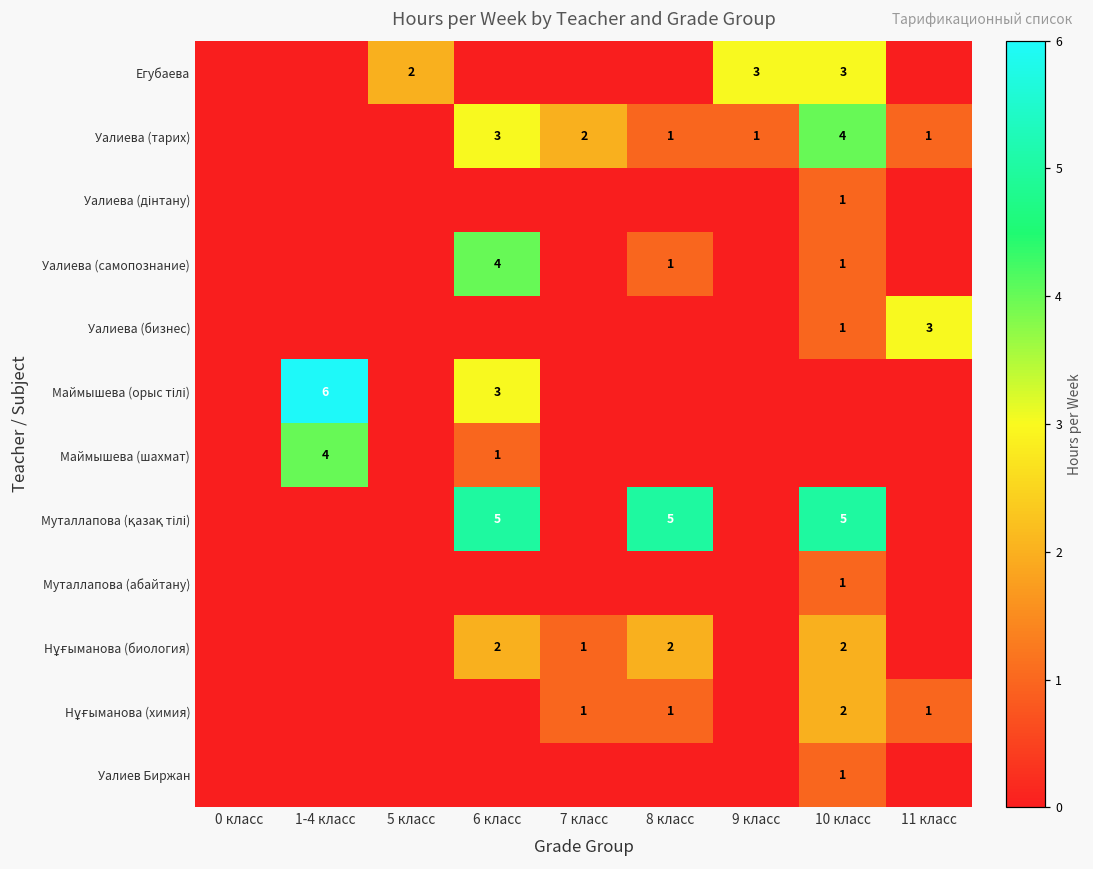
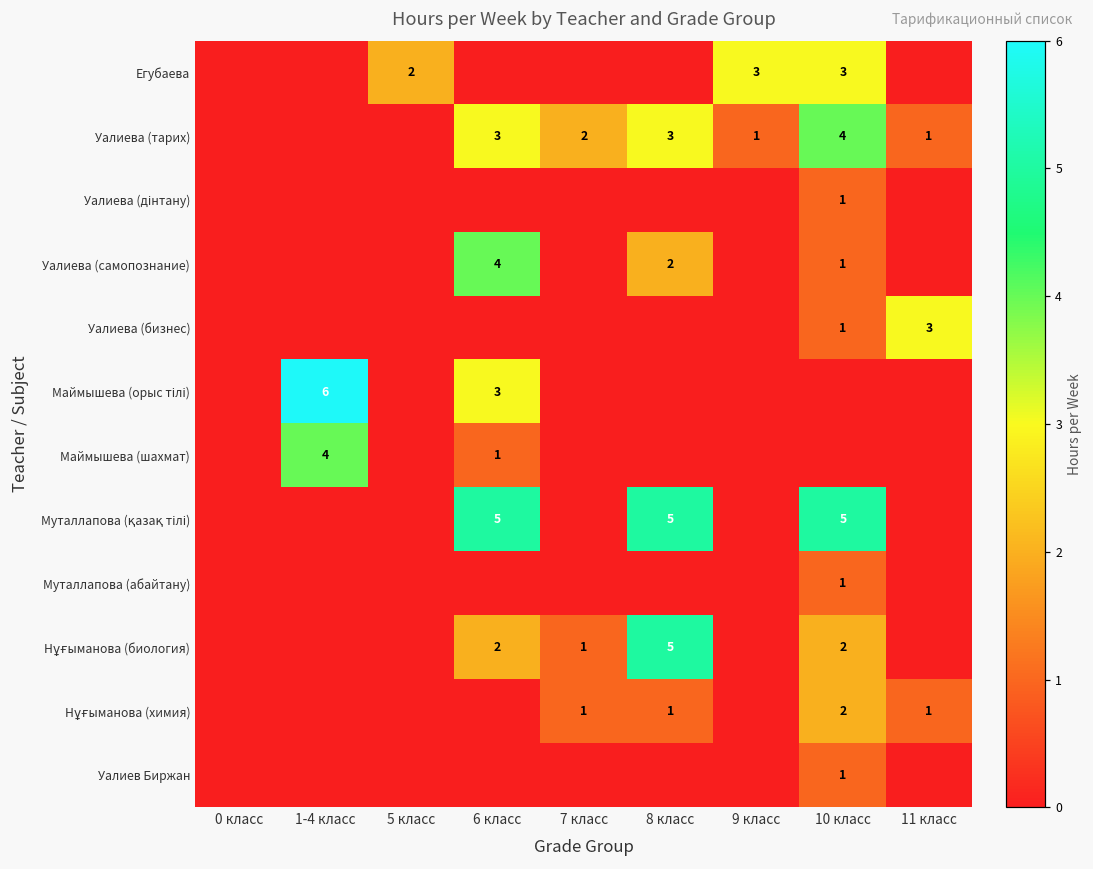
Уалиева (тарих), 8 класс: 1 -> 3
Уалиева (самопознание), 8 класс: 1 -> 2
Нұғыманова (биология), 8 класс: 2 -> 5
